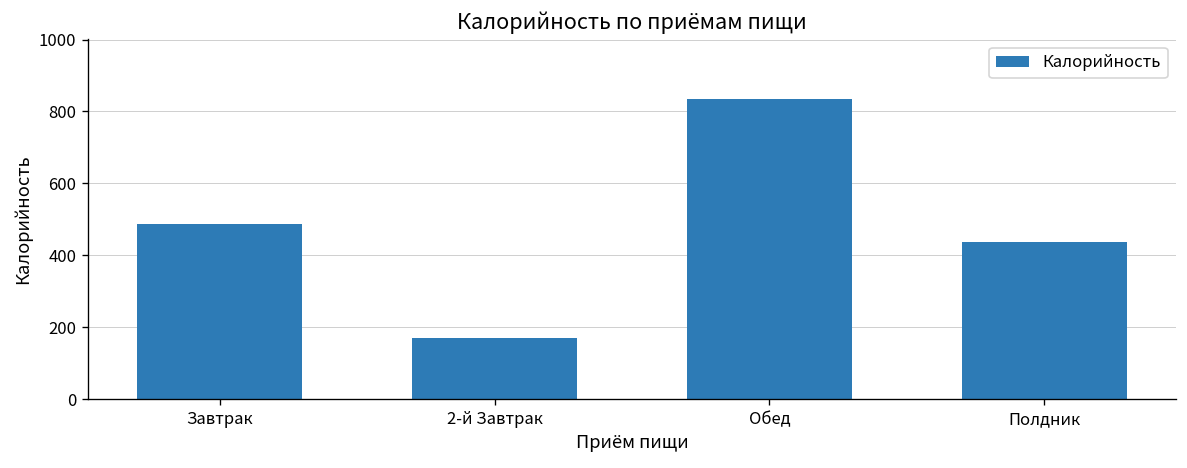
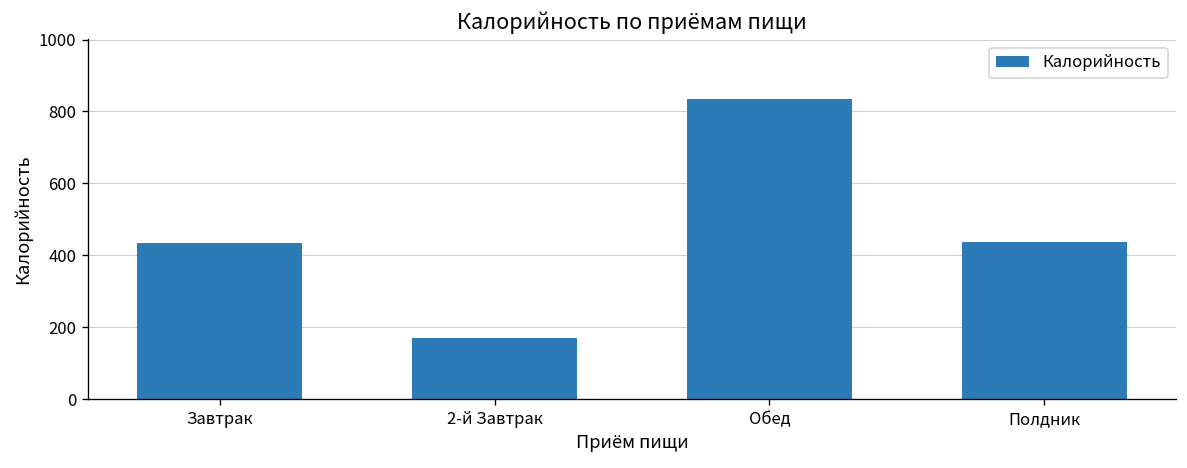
Завтрак: 490 -> 430
